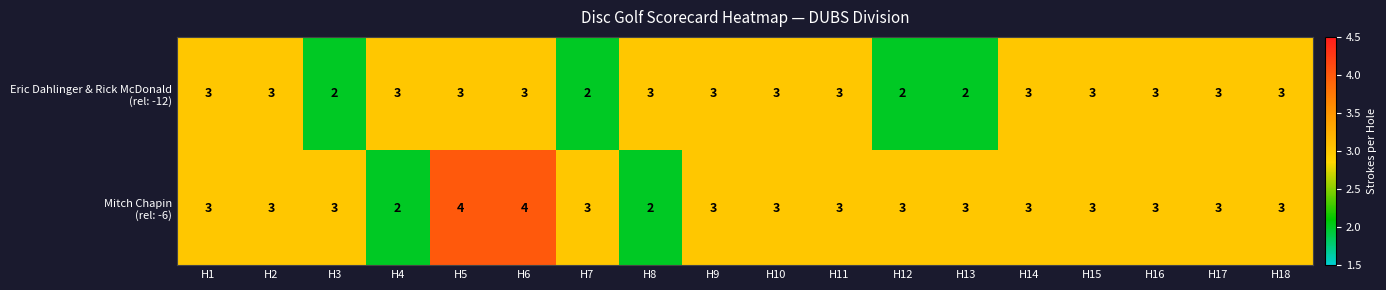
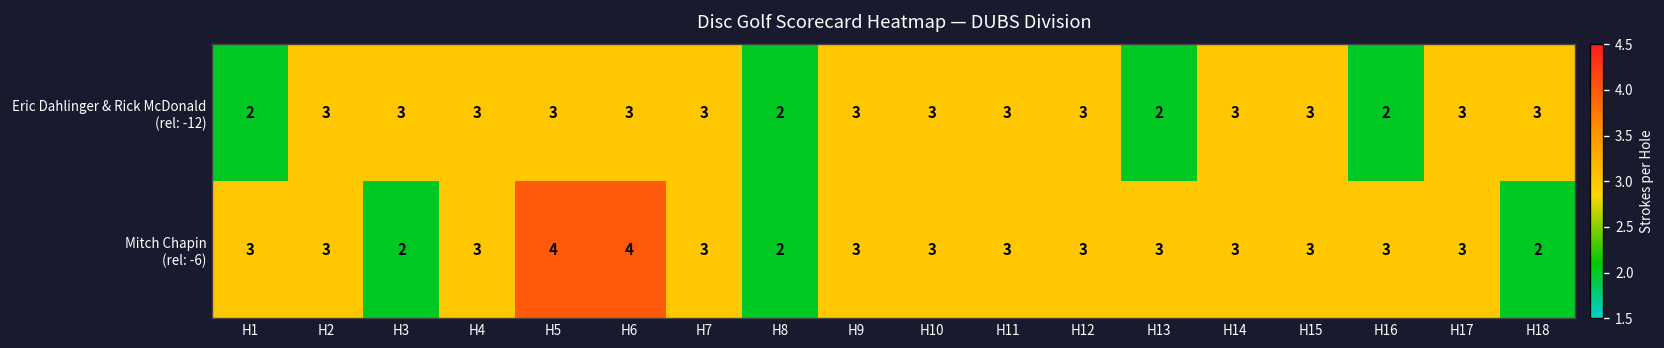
Eric Dahlinger & Rick McDonald (rel: -12), H1: 3 -> 2
Eric Dahlinger & Rick McDonald (rel: -12), H3: 2 -> 3
Eric Dahlinger & Rick McDonald (rel: -12), H7: 2 -> 3
Eric Dahlinger & Rick McDonald (rel: -12), H8: 3 -> 2
Eric Dahlinger & Rick McDonald (rel: -12), H12: 2 -> 3
Eric Dahlinger & Rick McDonald (rel: -12), H16: 3 -> 2
Mitch Chapin (rel: -6), H3: 3 -> 2
Mitch Chapin (rel: -6), H4: 2 -> 3
Mitch Chapin (rel: -6), H18: 3 -> 2
